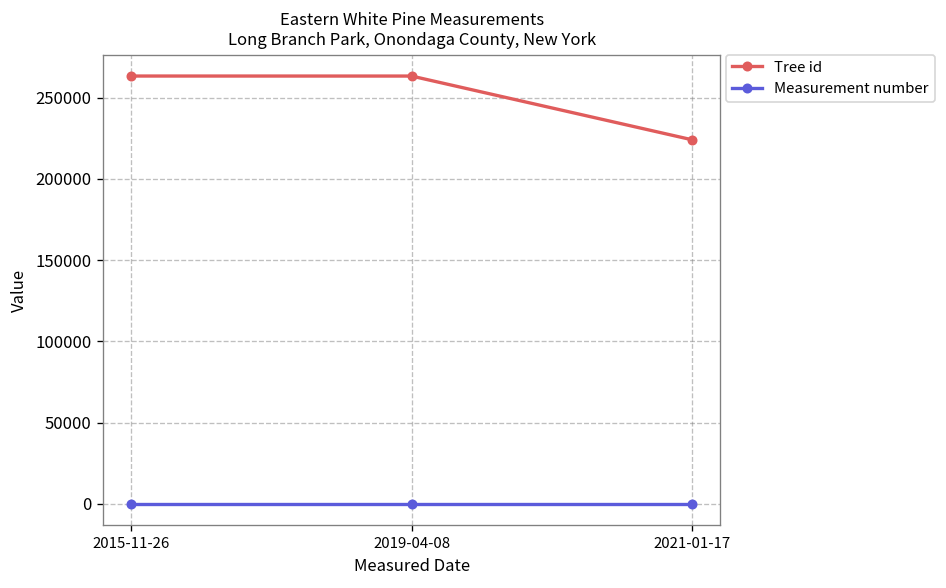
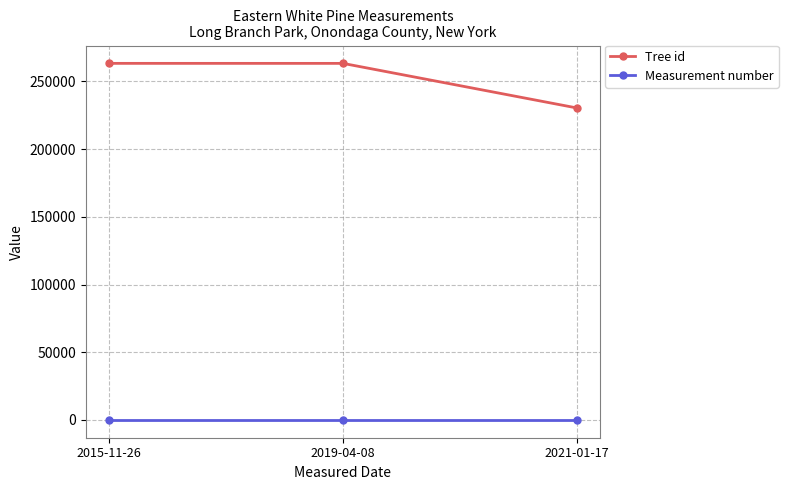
Tree id, 2021-01-17: 224000 -> 230000
